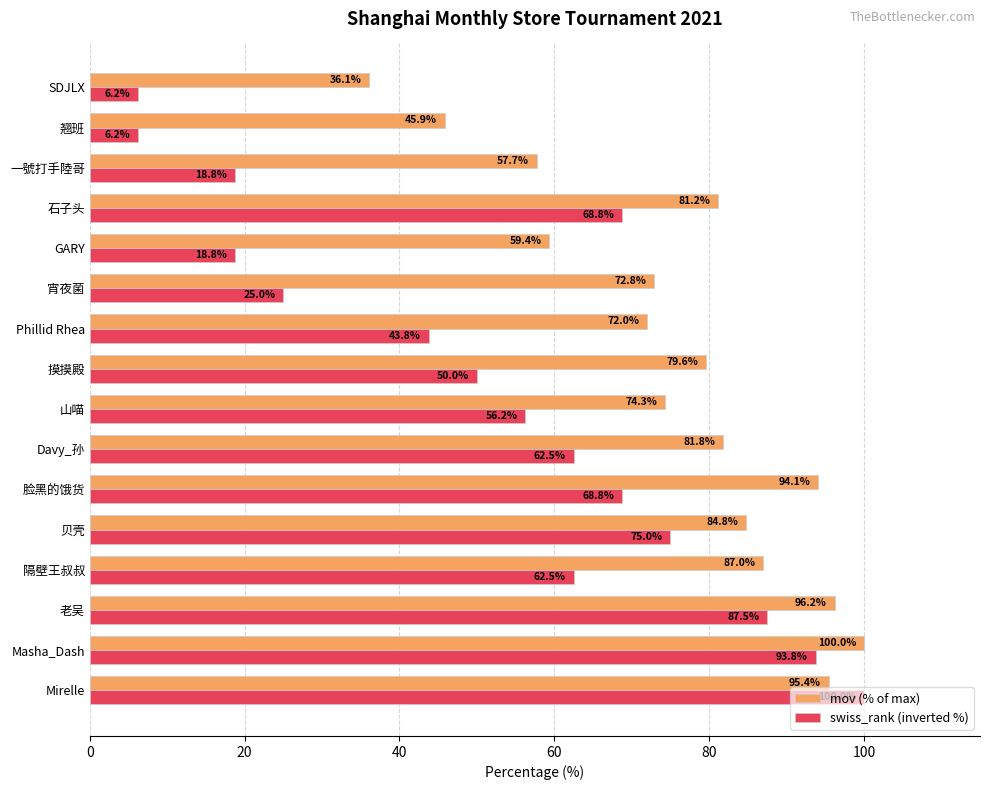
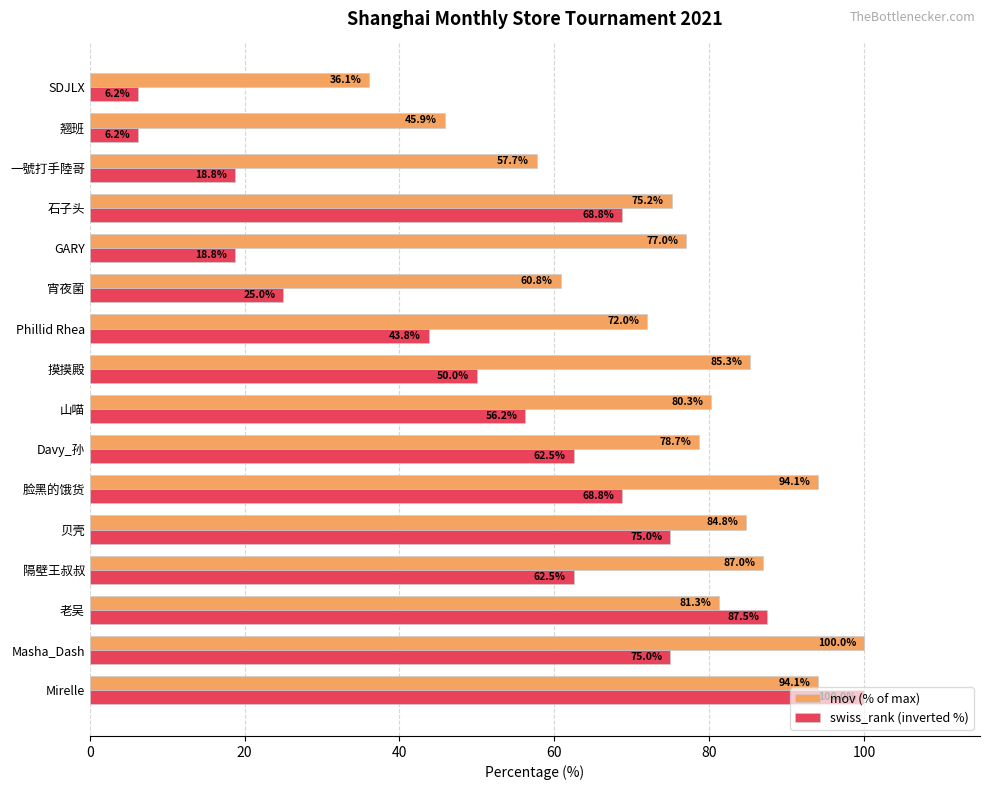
mov (% of max), 石子头: 81.2% -> 75.2%
mov (% of max), GARY: 59.4% -> 77.0%
mov (% of max), 宵夜菌: 72.8% -> 60.8%
mov (% of max), 摸摸殿: 79.6% -> 85.3%
mov (% of max), 山喵: 74.3% -> 80.3%
mov (% of max), Davy_孙: 81.8% -> 78.7%
mov (% of max), 老吴: 96.2% -> 81.3%
swiss_rank (inverted %), Masha_Dash: 93.8% -> 75.0%
mov (% of max), Mirelle: 95.4% -> 94.1%
